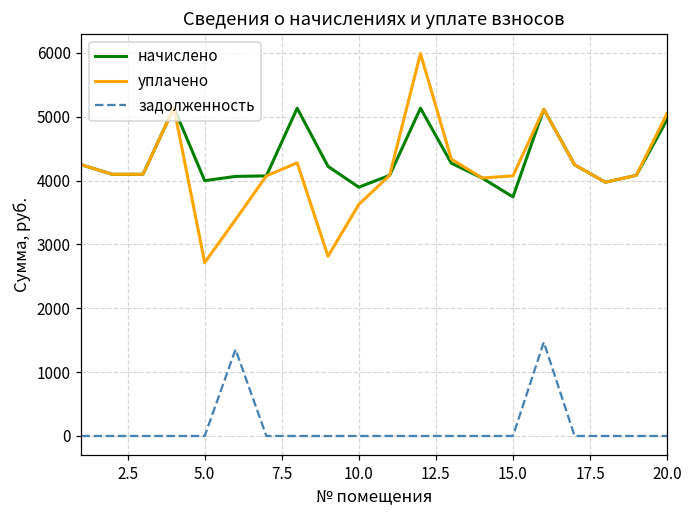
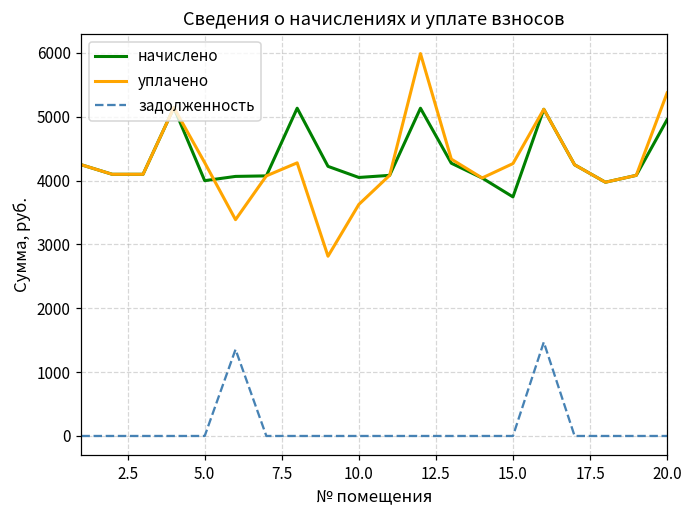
уплачено, 5.0: 2700 -> 4300
начислено, 10.0: 3900 -> 4000
уплачено, 15.0: 4100 -> 4300
уплачено, 20.0: 5100 -> 5400
